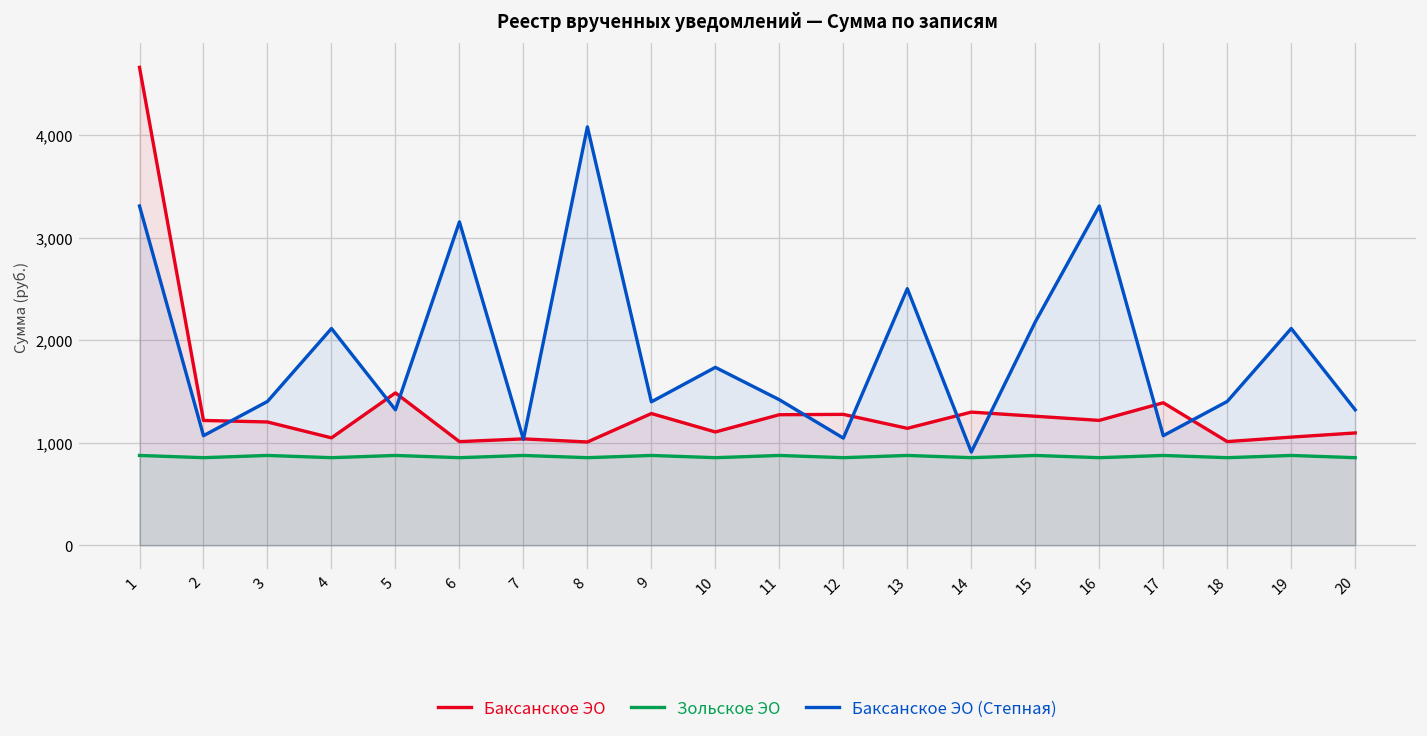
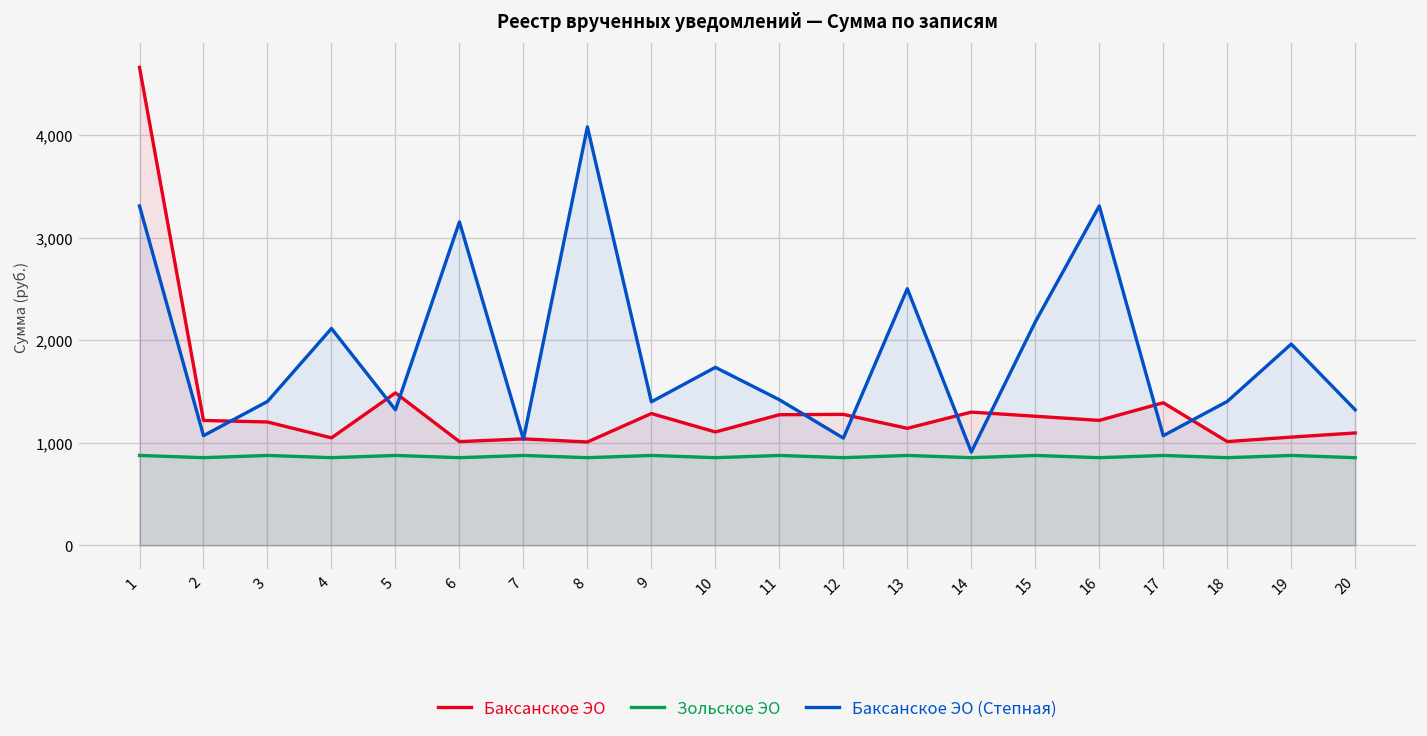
Баксанское ЭО (Степная), 19: 2,100 -> 2,000
